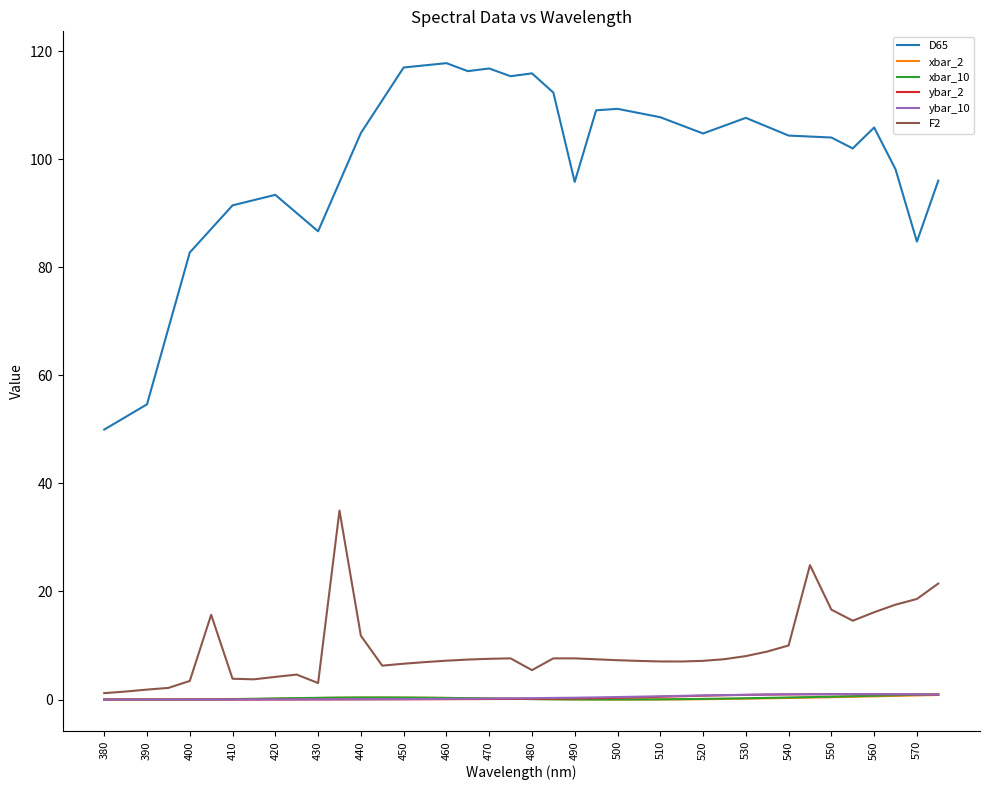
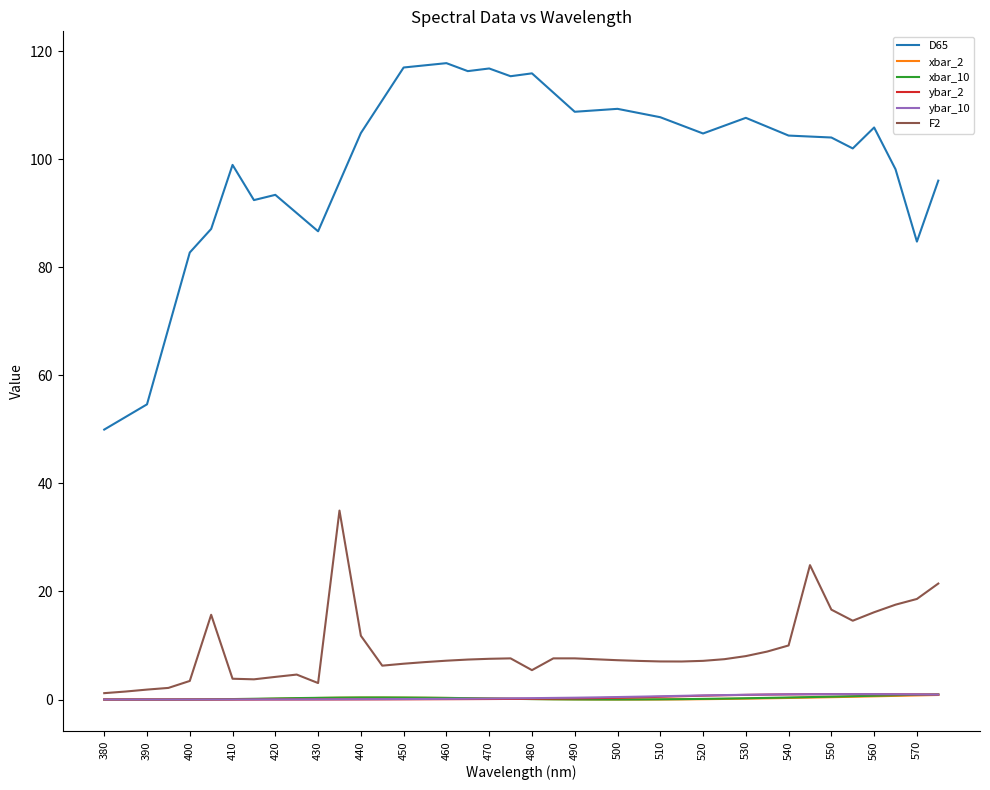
D65, 410: 91 -> 99
D65, 490: 96 -> 109
